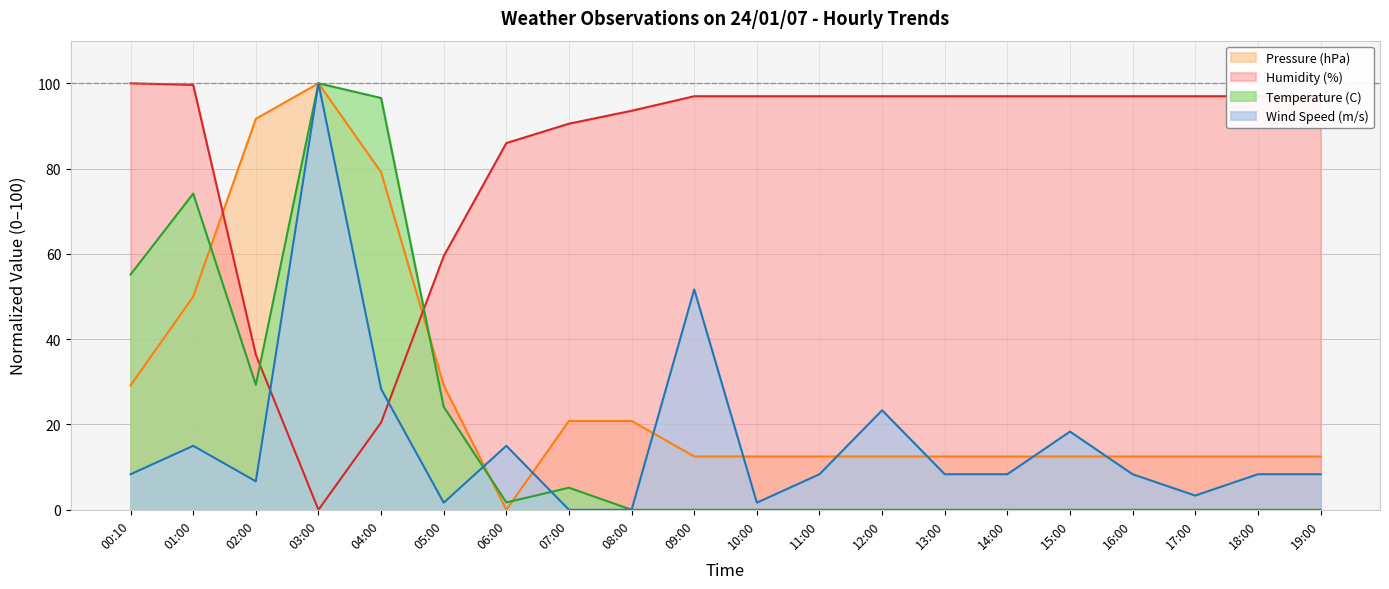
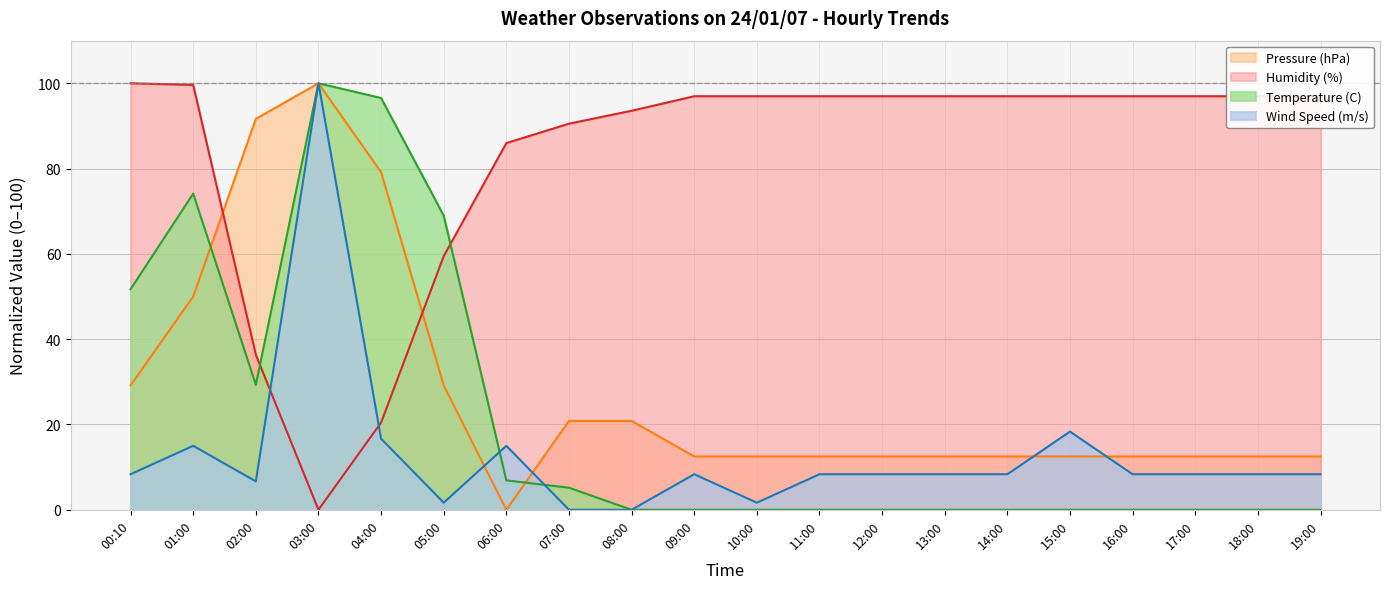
Temperature (C), 00:10: 55 -> 52
Wind Speed (m/s), 04:00: 28 -> 17
Temperature (C), 05:00: 24 -> 69
Temperature (C), 06:00: 2 -> 7
Wind Speed (m/s), 09:00: 52 -> 8
Wind Speed (m/s), 12:00: 23 -> 8
Wind Speed (m/s), 17:00: 3 -> 8
